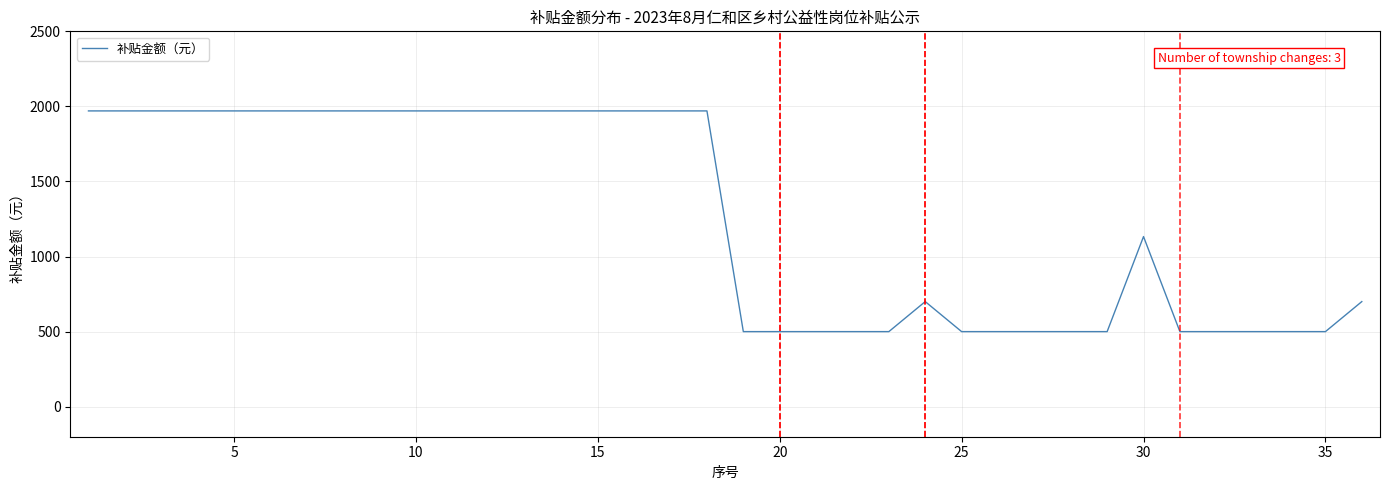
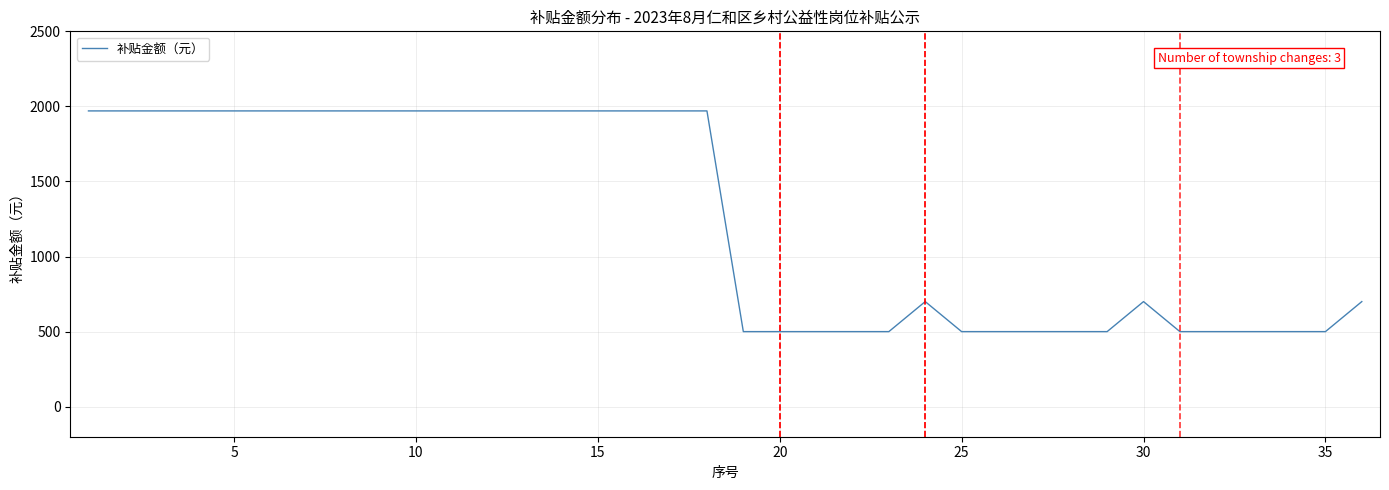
30: 1130 -> 700
